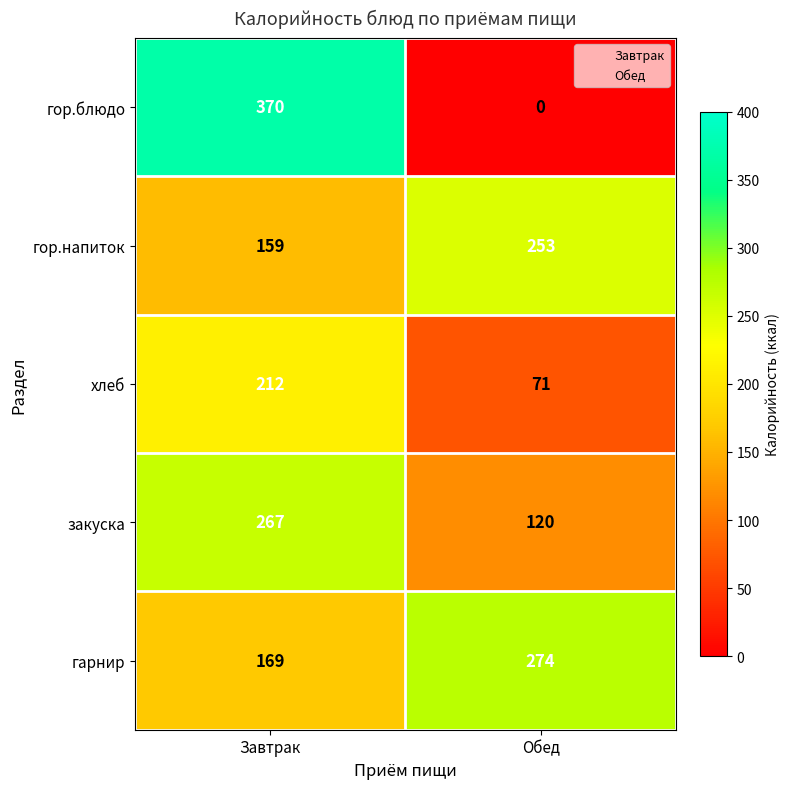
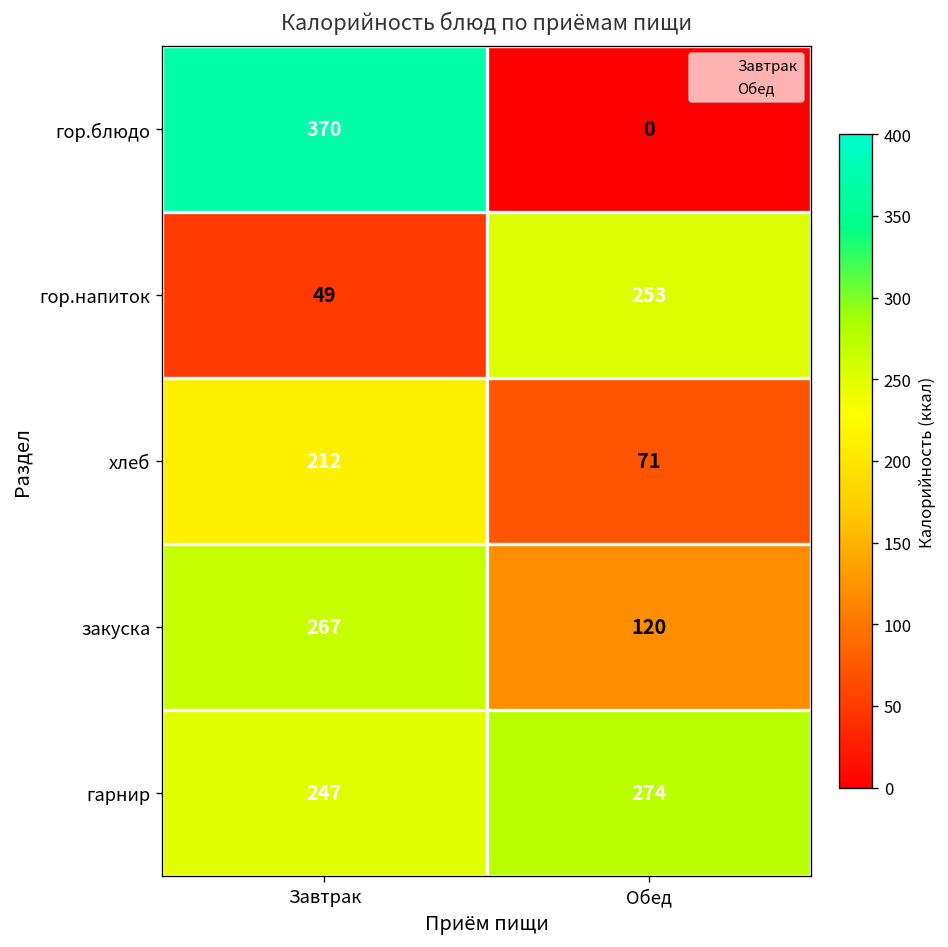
гор.напиток, Завтрак: 159 -> 49
гарнир, Завтрак: 169 -> 247
